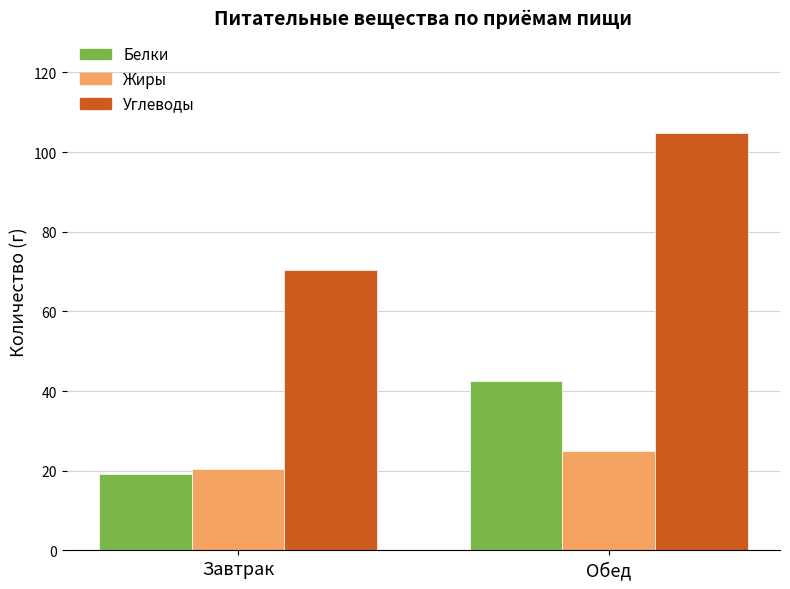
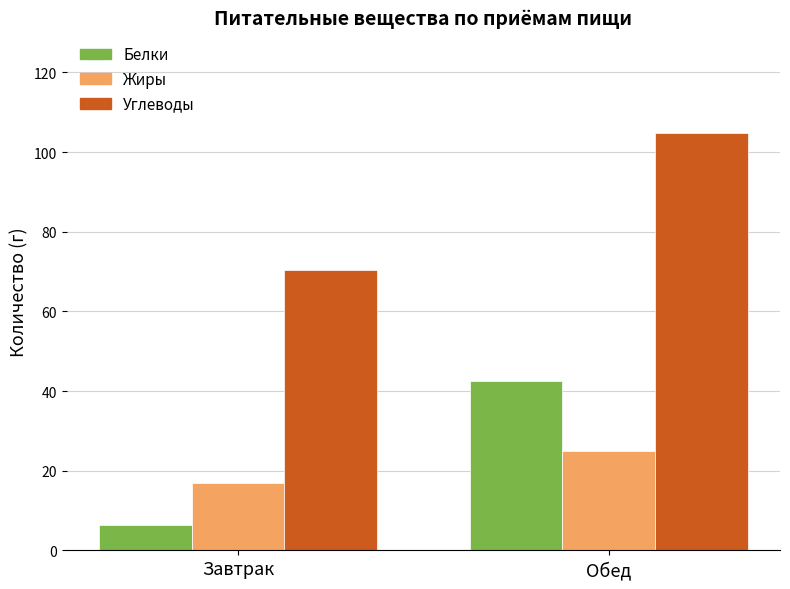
Белки, Завтрак: 19 -> 6
Жиры, Завтрак: 20 -> 17
